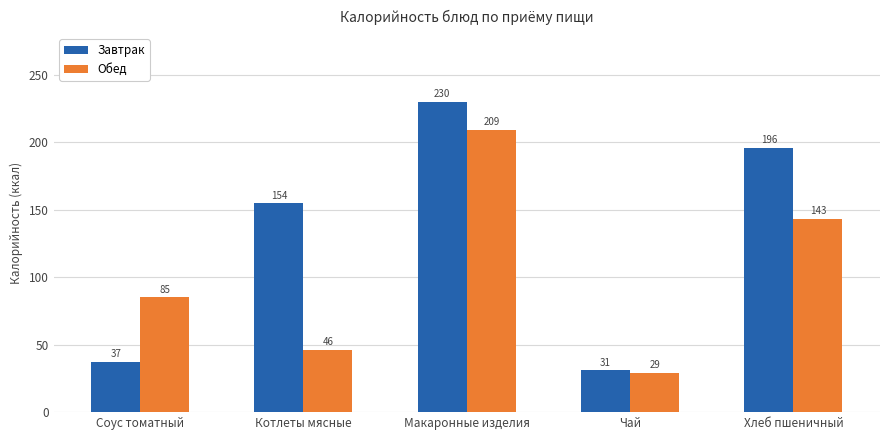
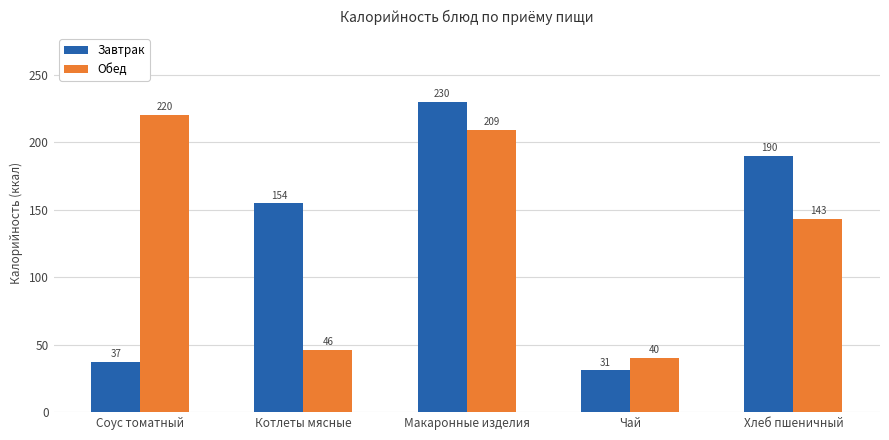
Обед, Соус томатный: 85 -> 220
Обед, Чай: 29 -> 40
Завтрак, Хлеб пшеничный: 196 -> 190
